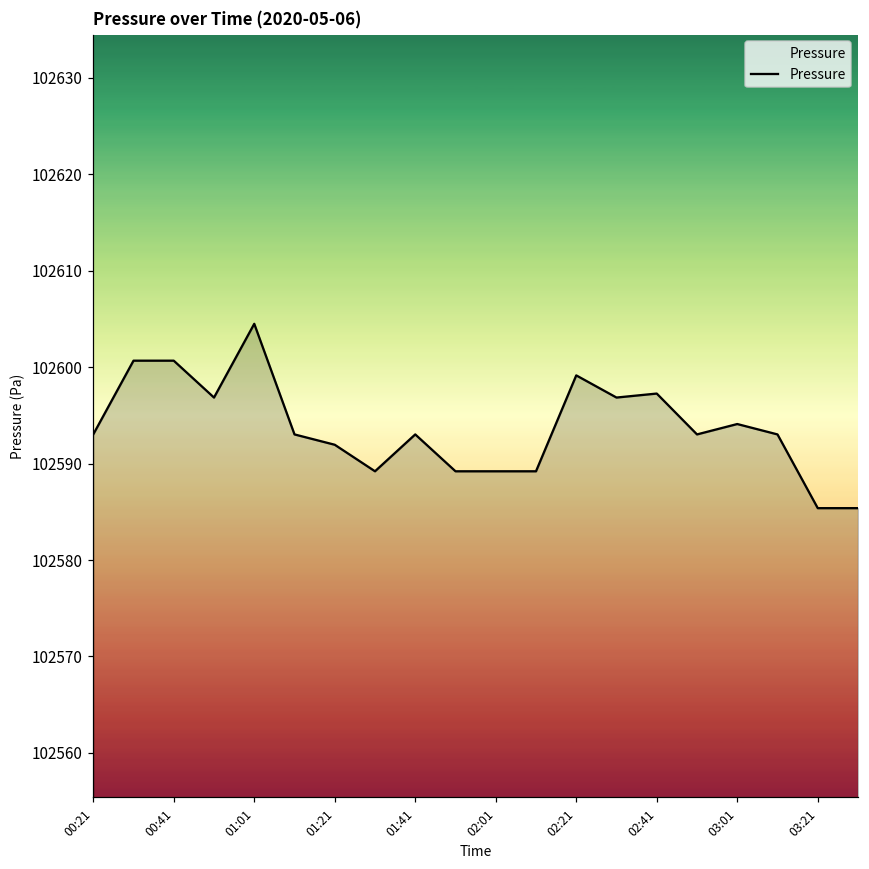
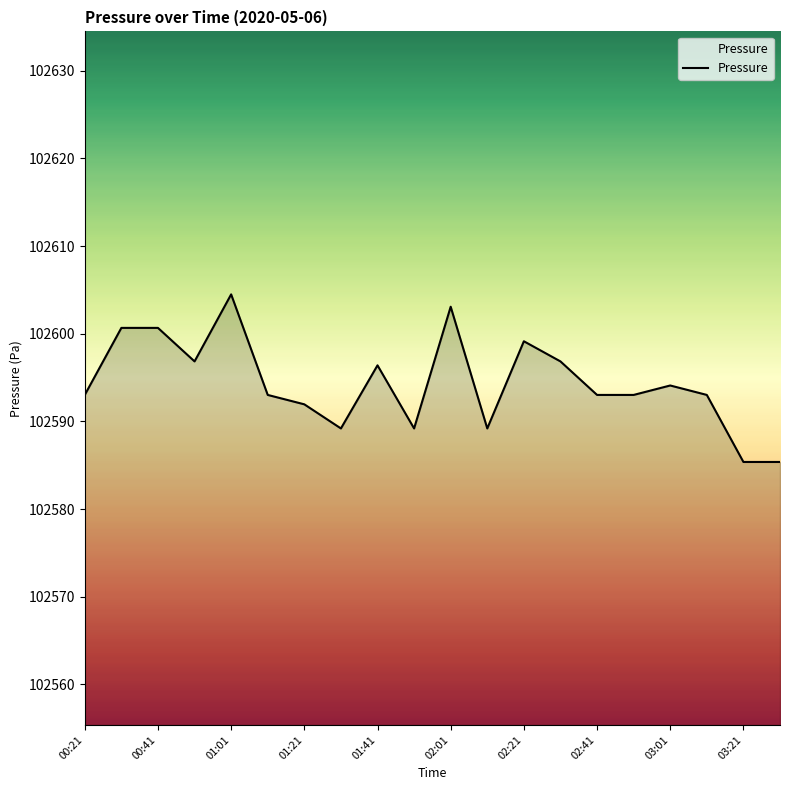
01:41: 102593 -> 102596
02:01: 102589 -> 102603
02:41: 102597 -> 102593
